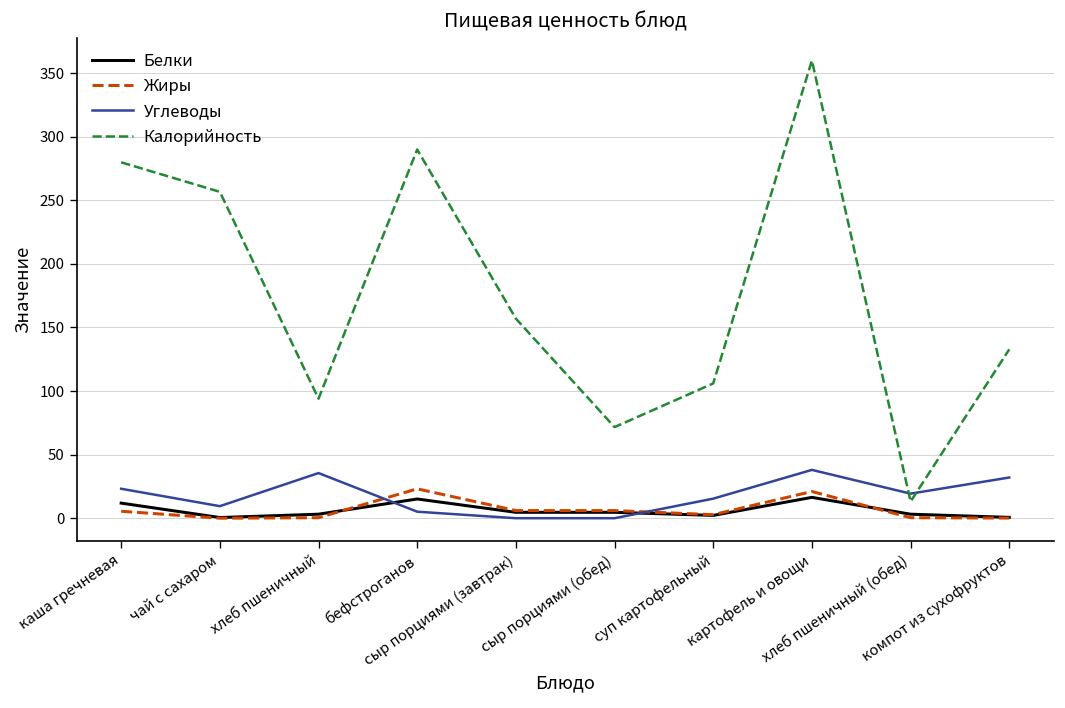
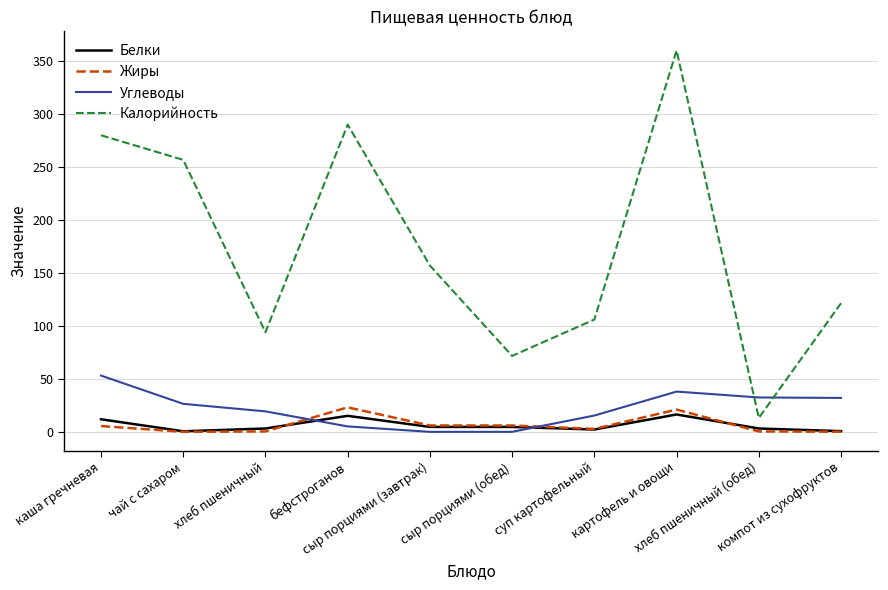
Углеводы, каша гречневая: 23 -> 53
Углеводы, чай с сахаром: 9 -> 26
Углеводы, хлеб пшеничный: 36 -> 19
Углеводы, хлеб пшеничный (обед): 19 -> 32
Калорийность, компот из сухофруктов: 133 -> 121
